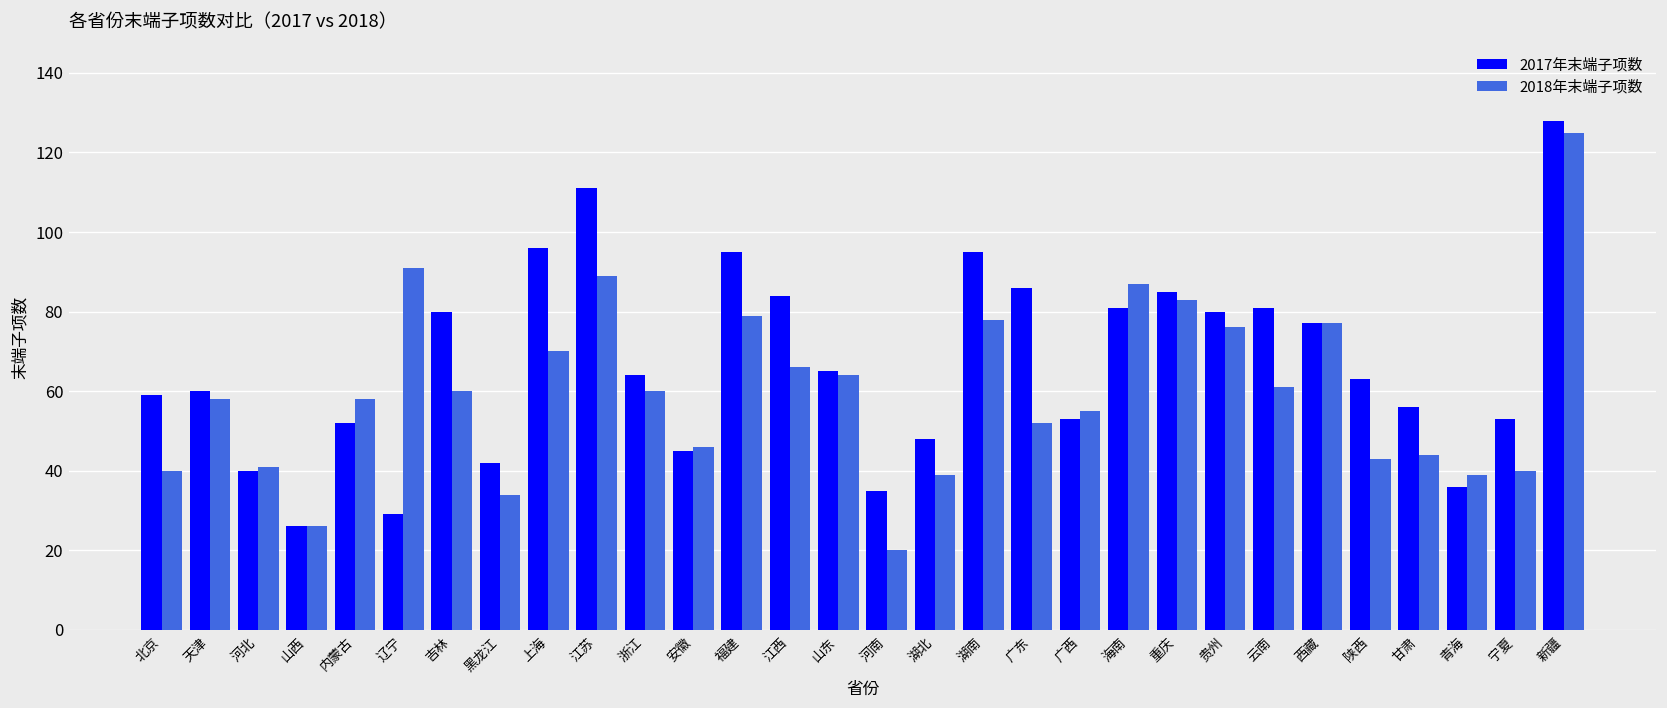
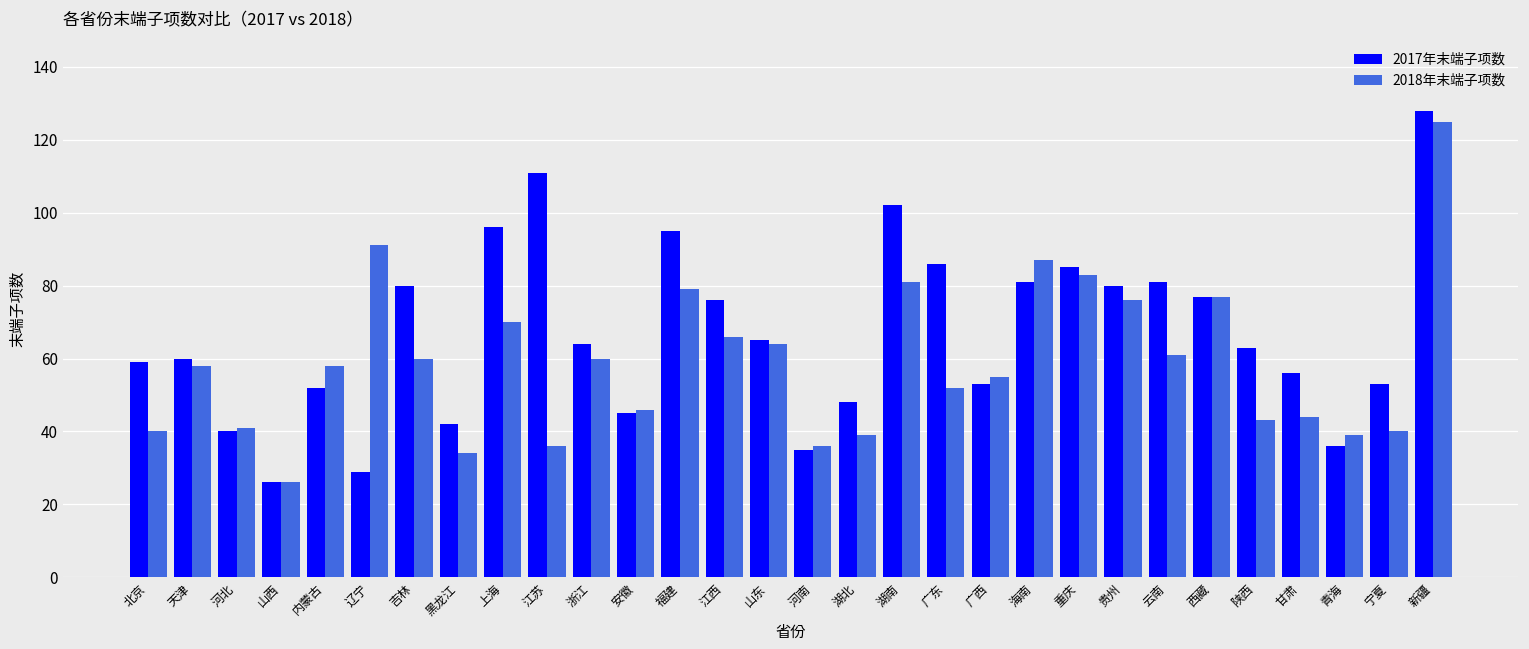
2018年末端子项数, 江苏: 89 -> 36
2017年末端子项数, 江西: 84 -> 76
2018年末端子项数, 河南: 20 -> 36
2017年末端子项数, 湖南: 95 -> 102
2018年末端子项数, 湖南: 78 -> 81
